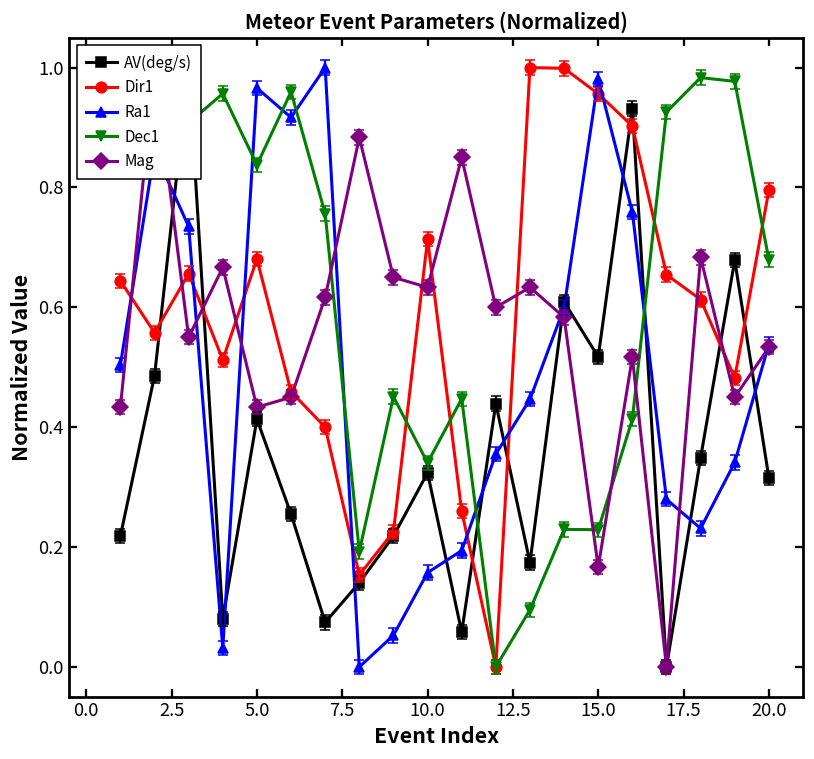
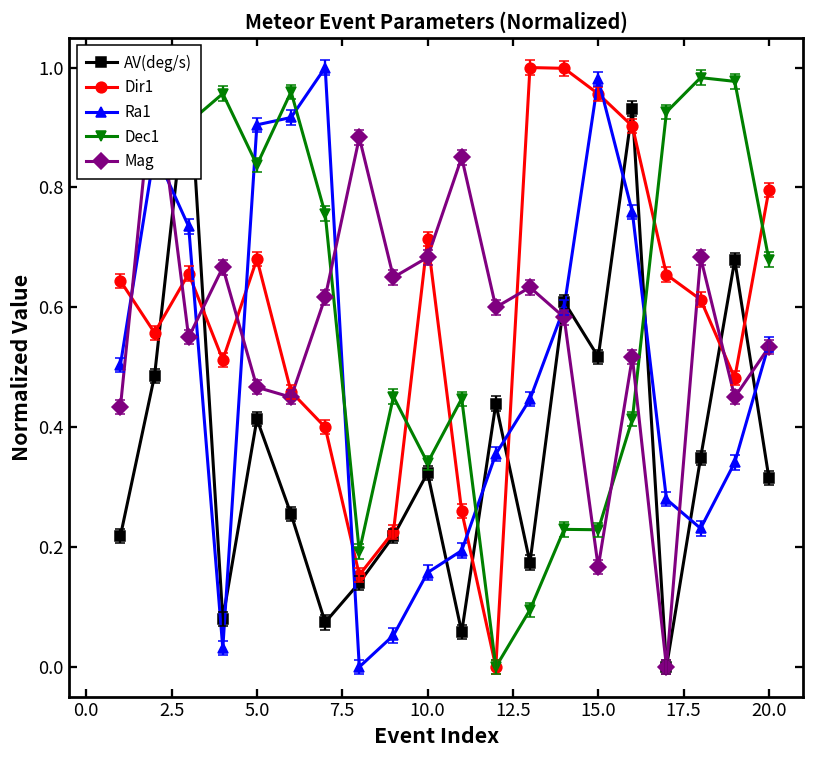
Ra1, 5.0: 0.97 -> 0.90
Mag, 5.0: 0.43 -> 0.47
Mag, 10.0: 0.63 -> 0.68
